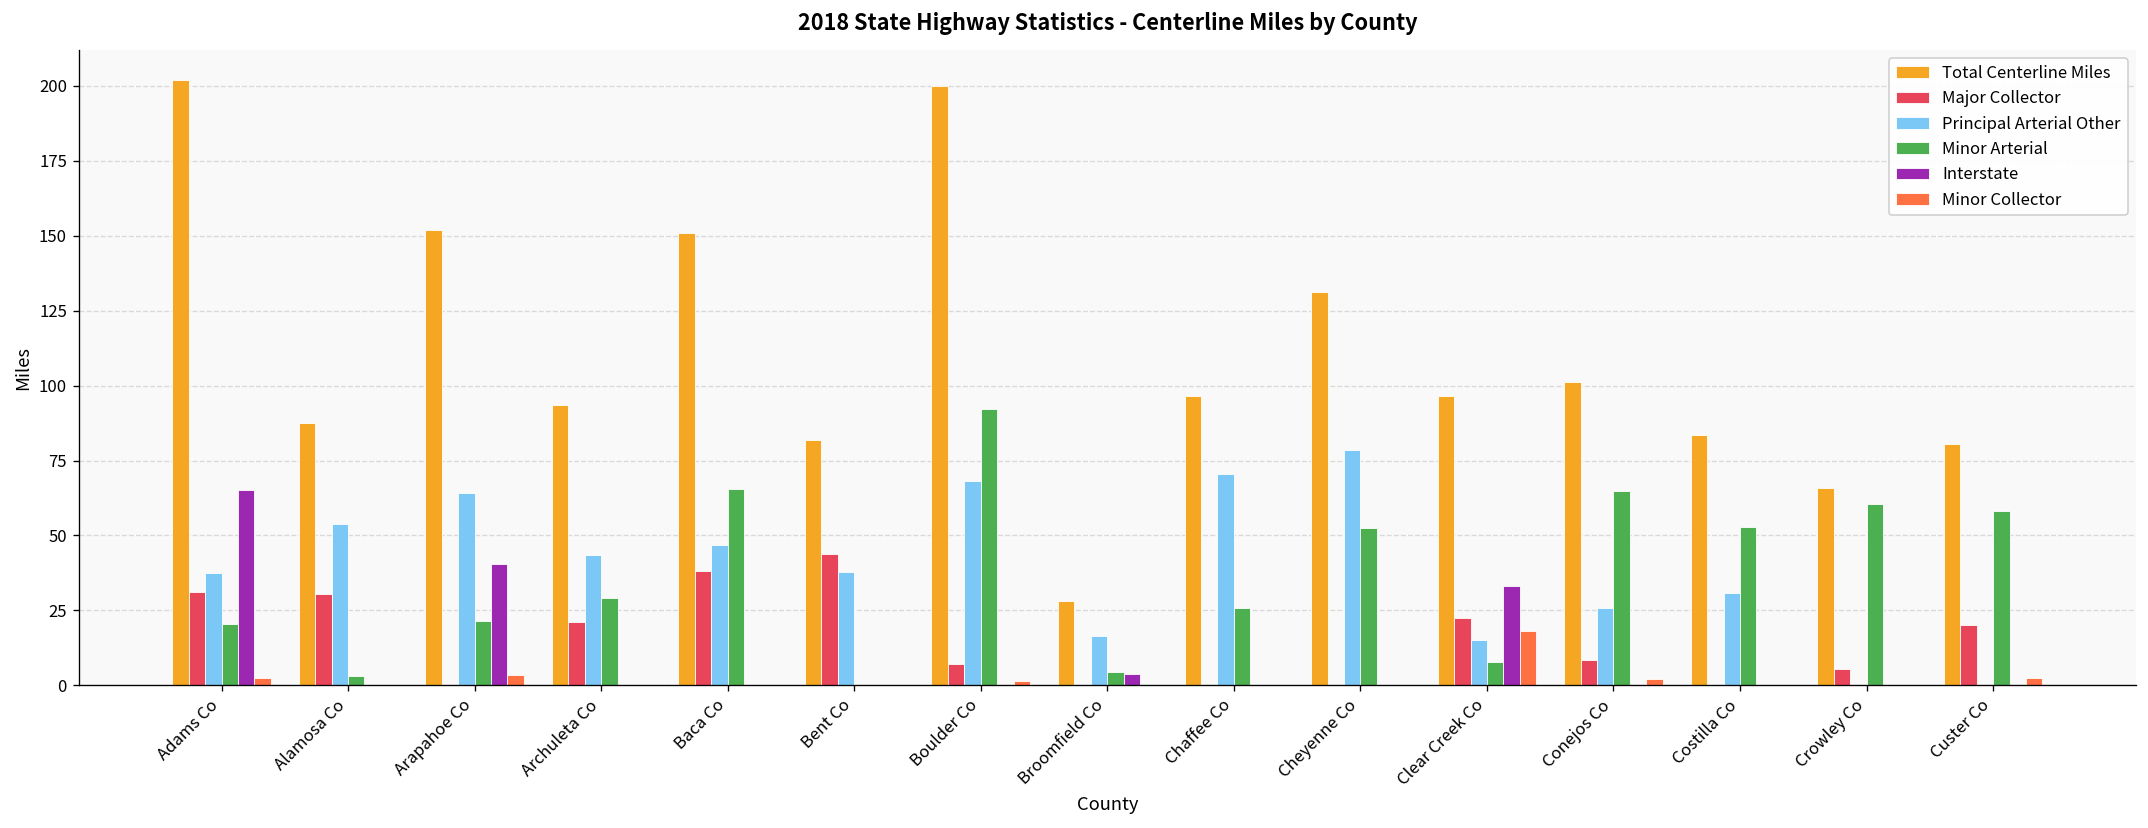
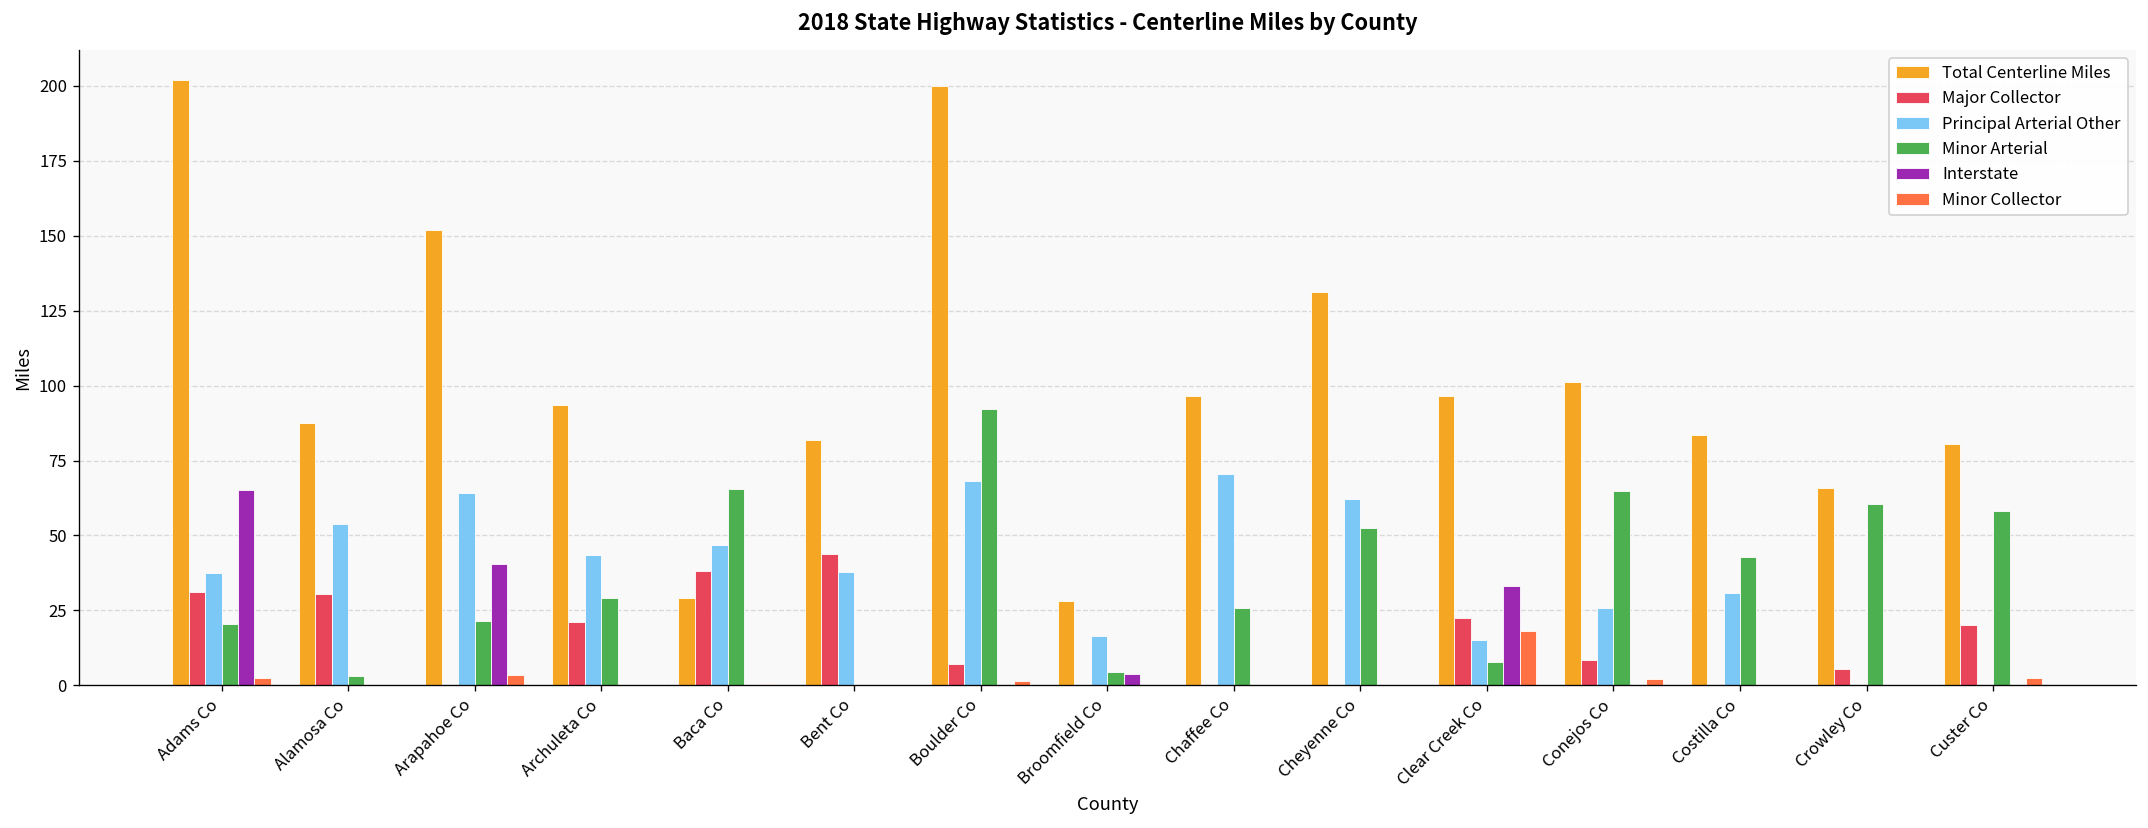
Total Centerline Miles, Baca Co: 151 -> 29
Principal Arterial Other, Cheyenne Co: 79 -> 62
Minor Arterial, Costilla Co: 53 -> 43
